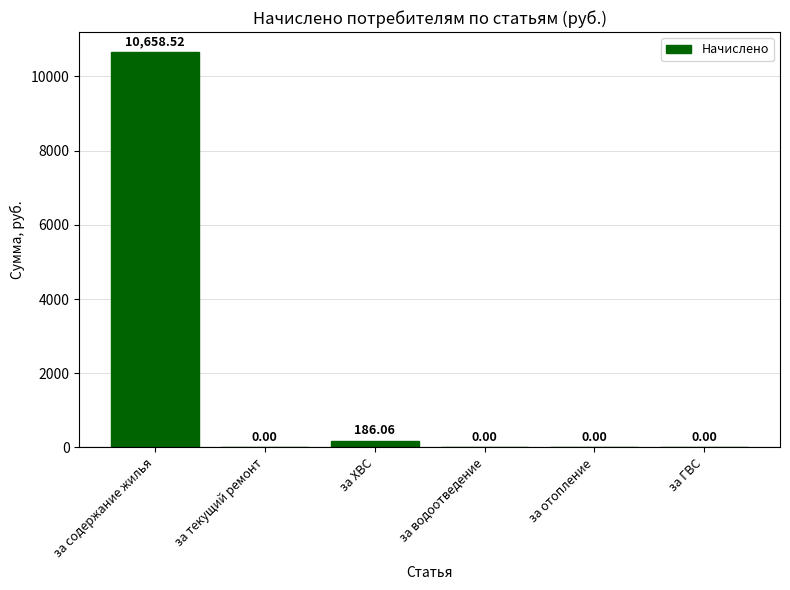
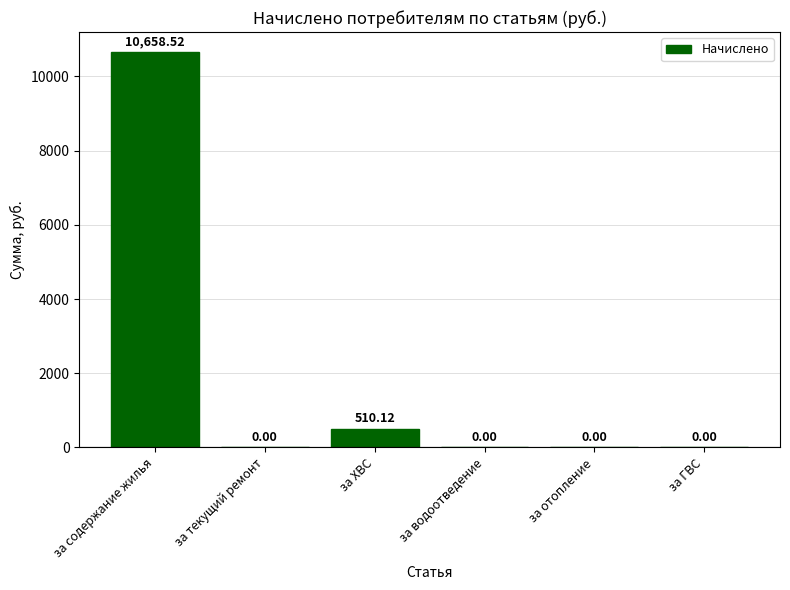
за ХВС: 186.06 -> 510.12
